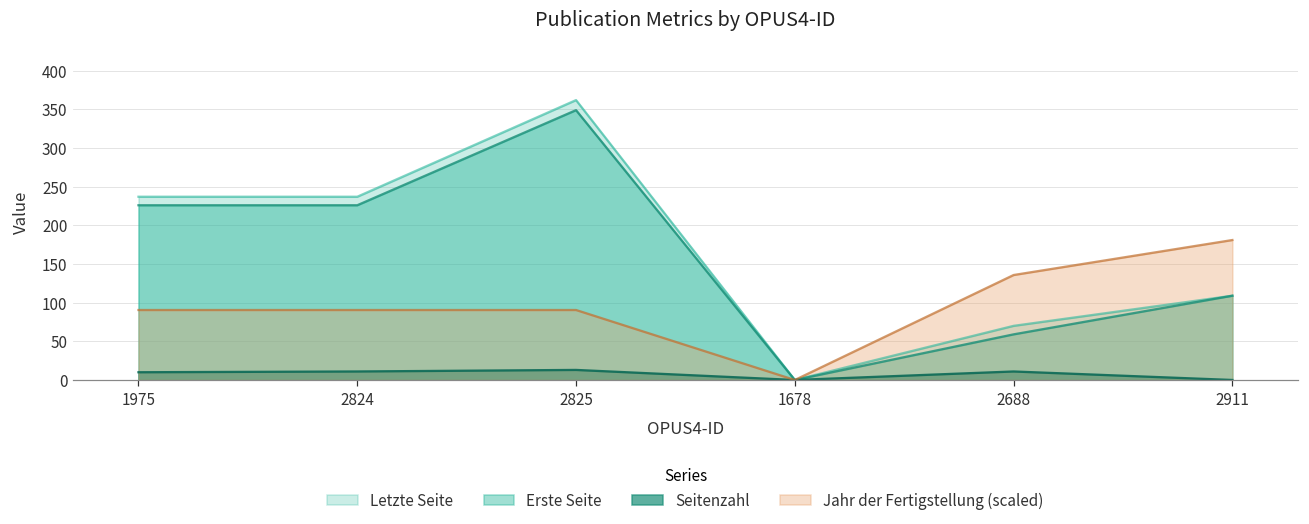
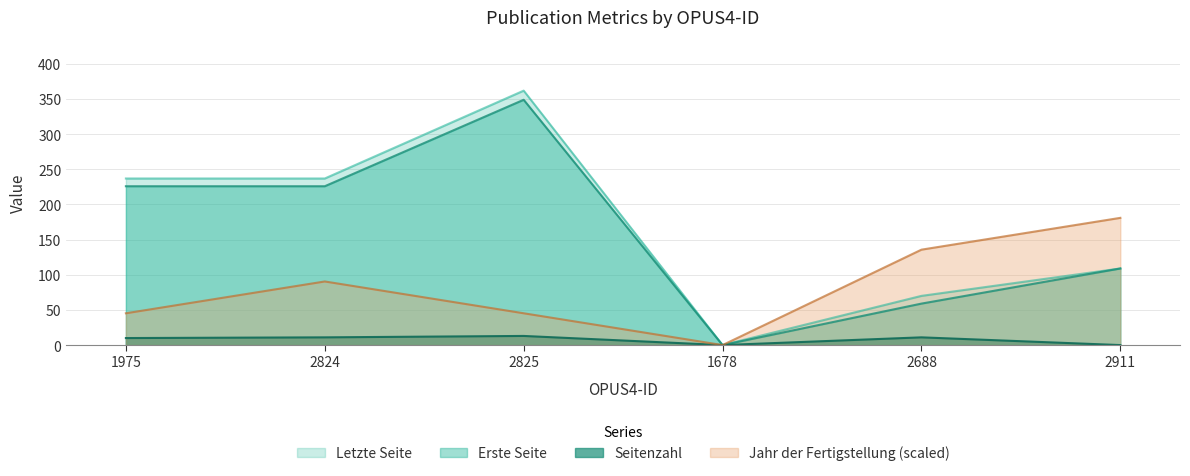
Jahr der Fertigstellung (scaled), 1975: 90 -> 50
Jahr der Fertigstellung (scaled), 2825: 90 -> 50
